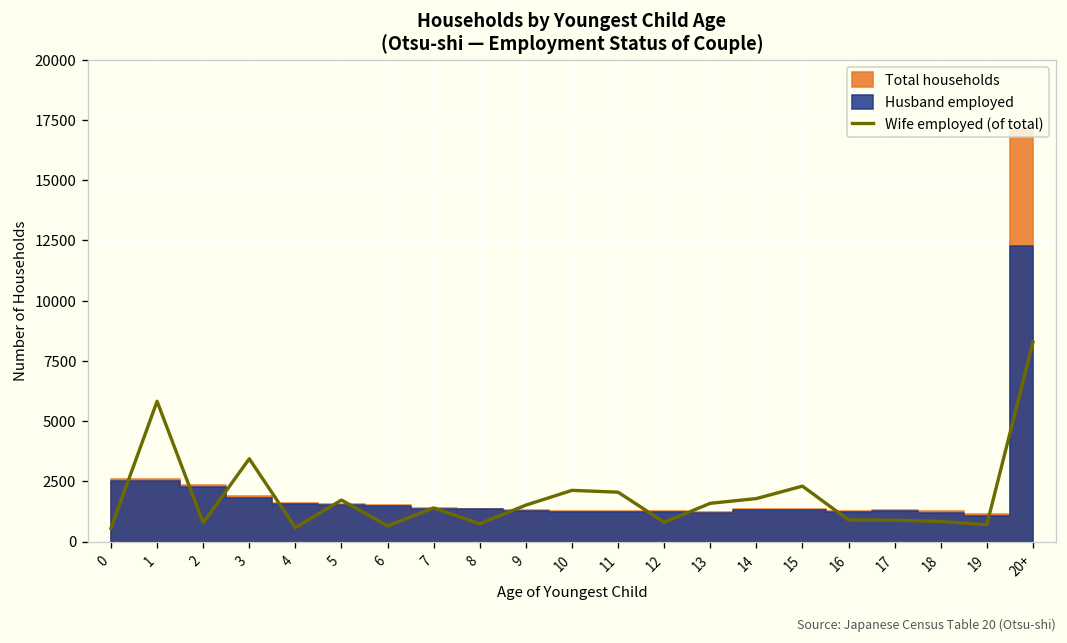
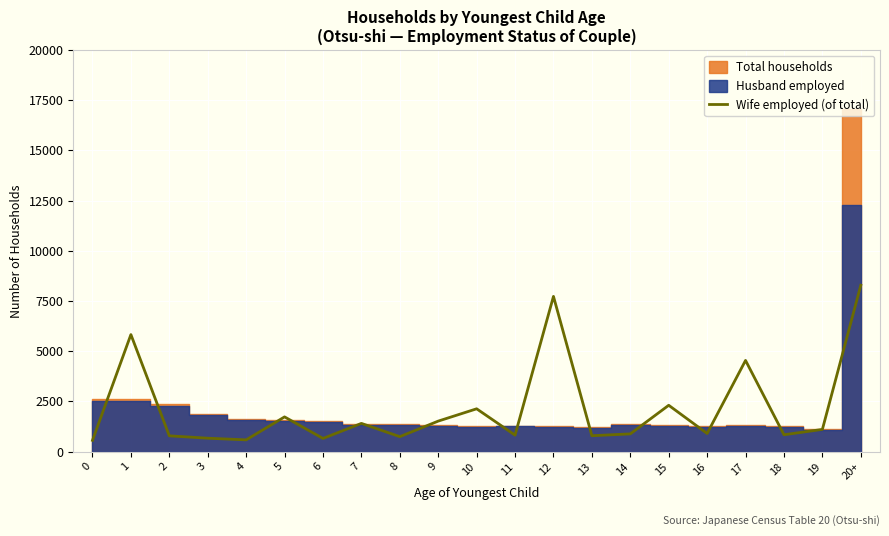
Wife employed (of total), 3: 3400 -> 700
Wife employed (of total), 11: 2100 -> 800
Wife employed (of total), 12: 800 -> 7700
Wife employed (of total), 13: 1600 -> 800
Wife employed (of total), 14: 1800 -> 900
Wife employed (of total), 17: 900 -> 4500
Wife employed (of total), 19: 700 -> 1100
